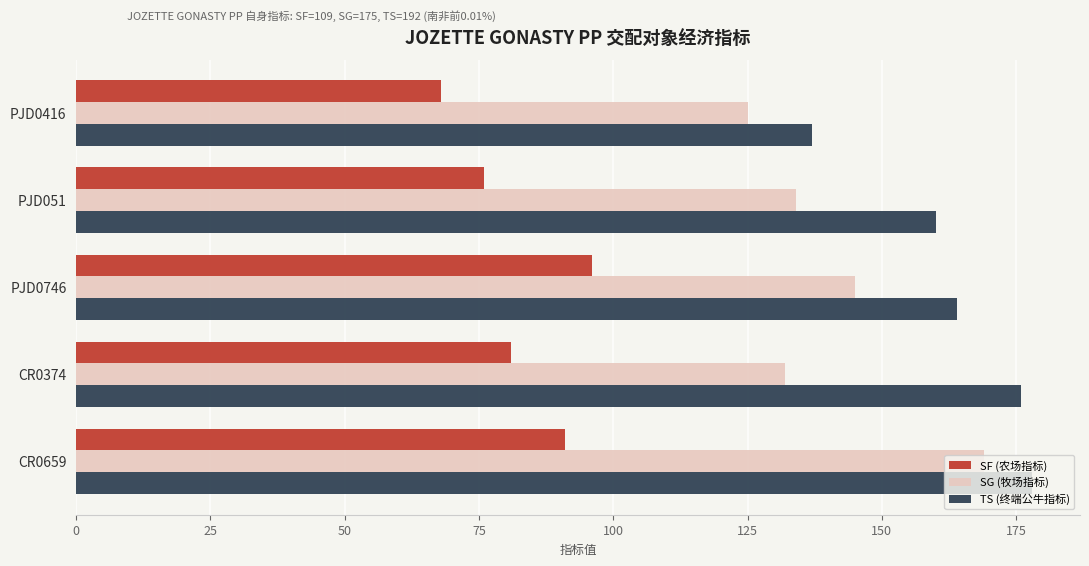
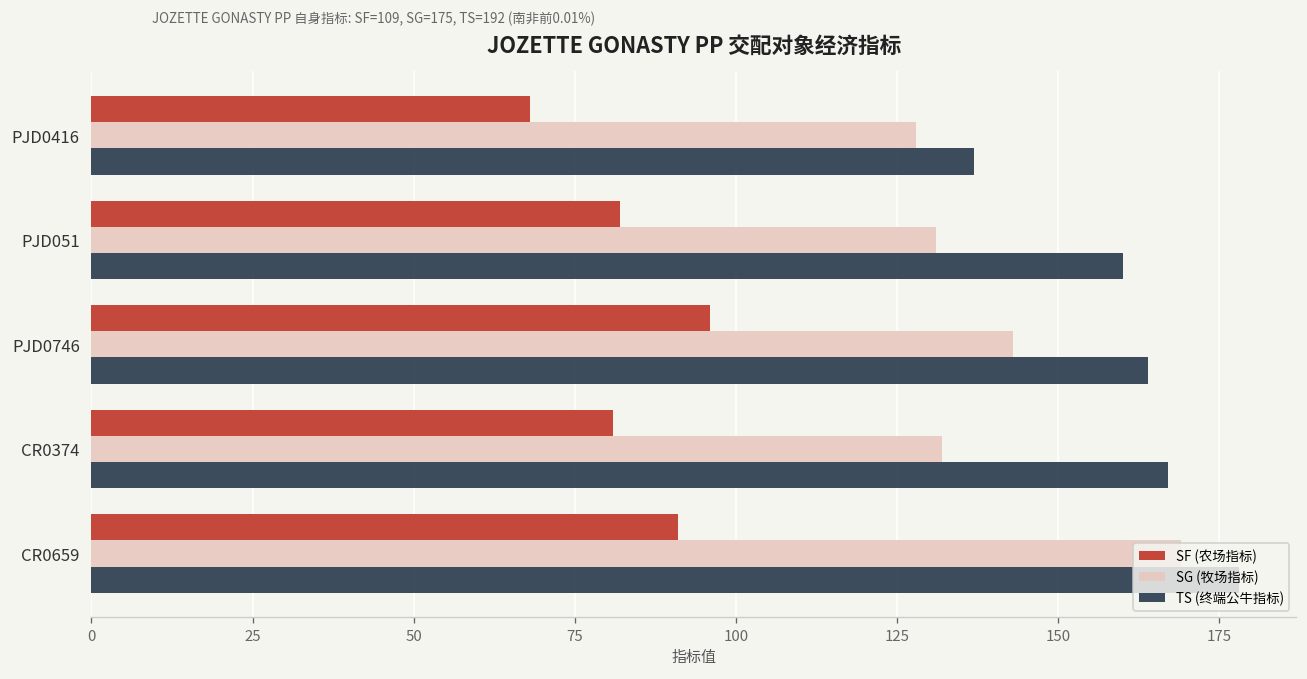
SG (牧场指标), PJD0416: 125 -> 128
SF (农场指标), PJD051: 76 -> 82
SG (牧场指标), PJD051: 134 -> 131
SG (牧场指标), PJD0746: 145 -> 143
TS (终端公牛指标), CR0374: 176 -> 167
